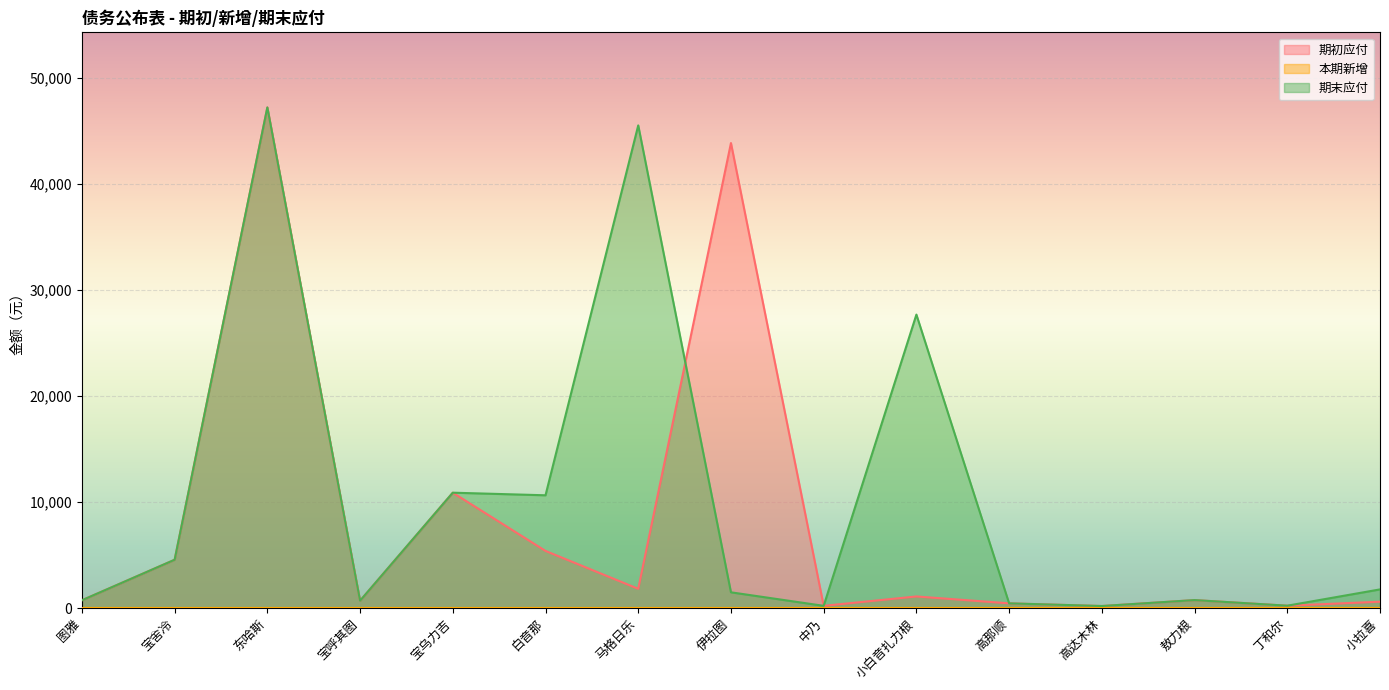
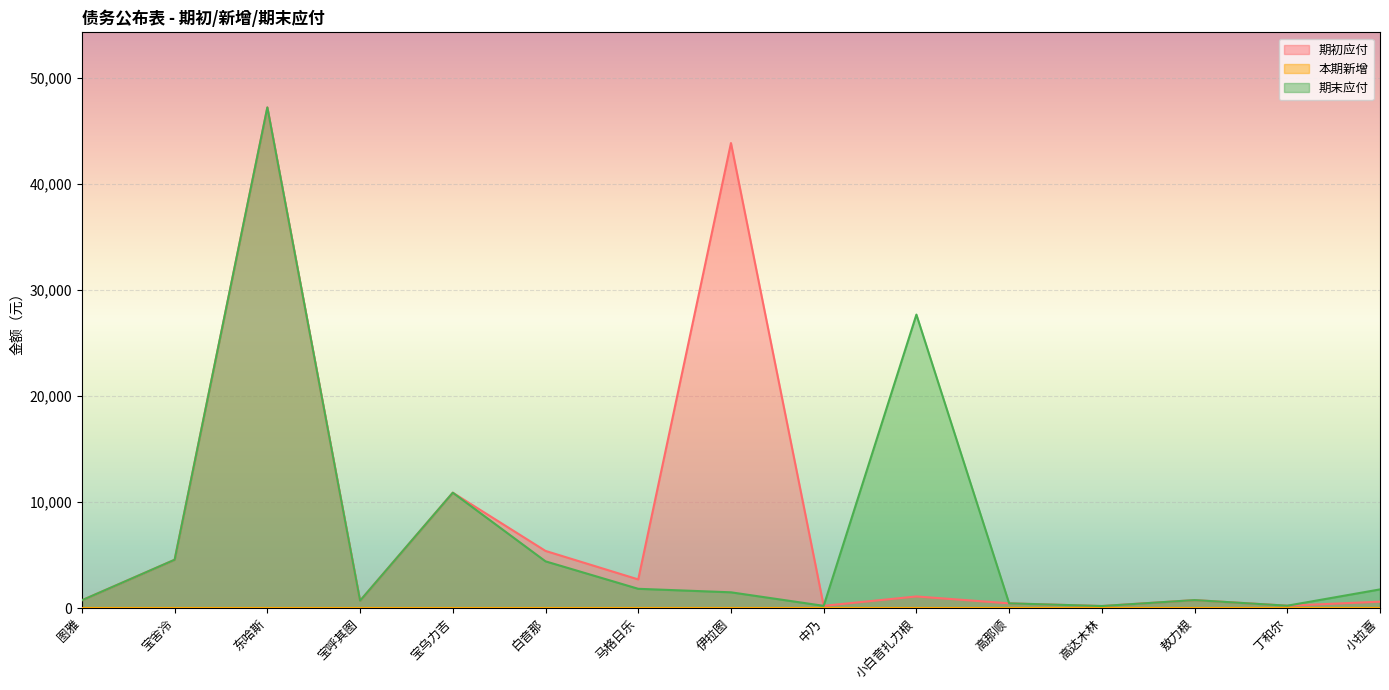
期末应付, 白音那: 10,600 -> 4,400
期初应付, 马格日乐: 1,800 -> 2,700
期末应付, 马格日乐: 45,500 -> 1,800
